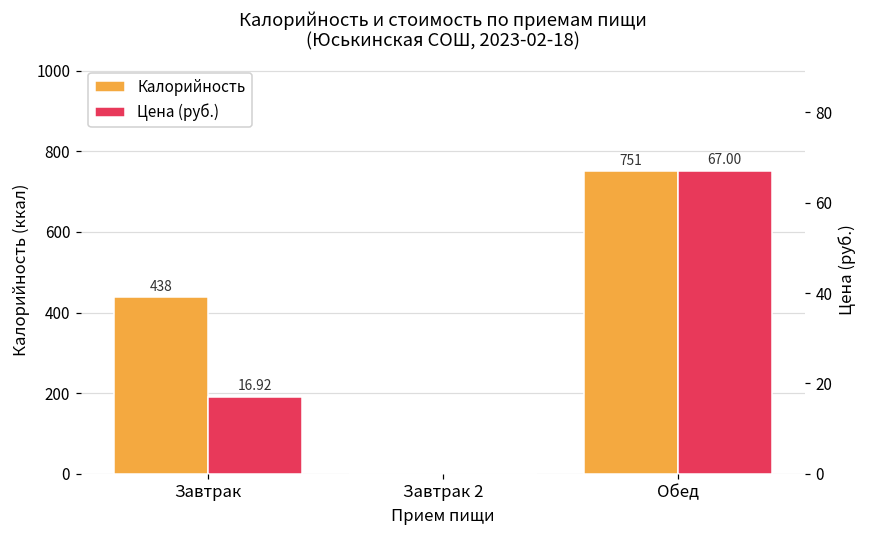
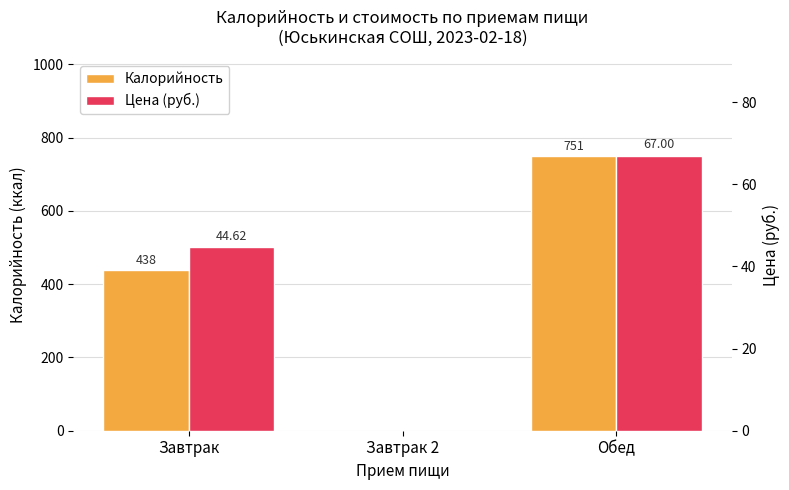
Цена (руб.), Завтрак: 16.92 -> 44.62
